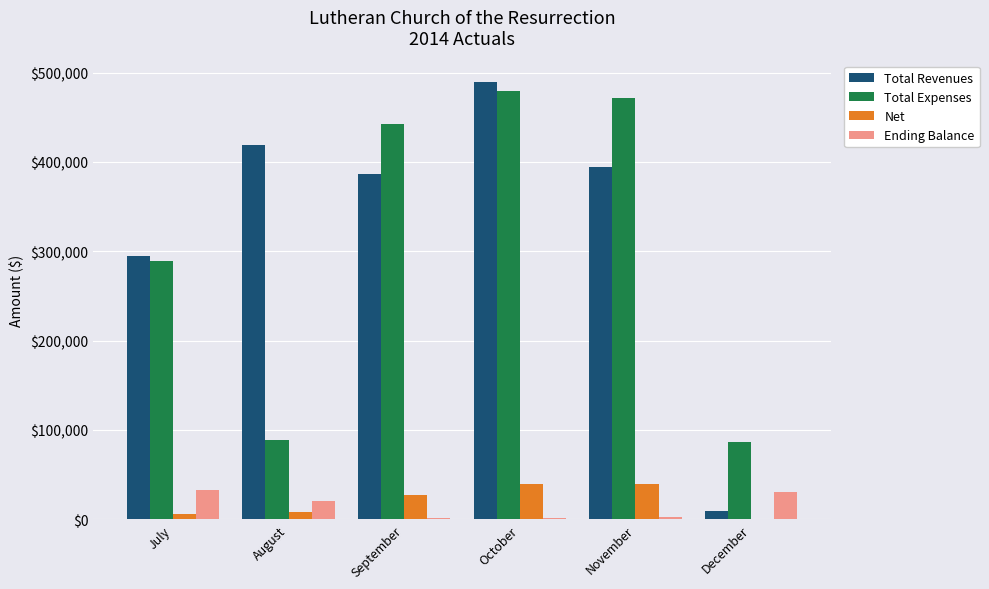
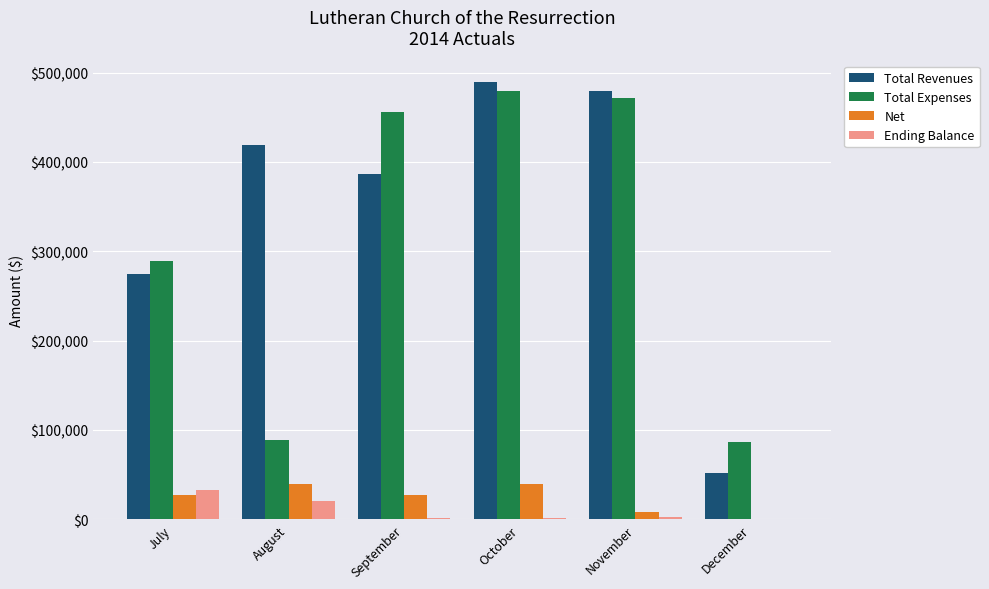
Total Revenues, July: $290,000 -> $270,000
Net, July: $10,000 -> $30,000
Net, August: $10,000 -> $40,000
Total Expenses, September: $440,000 -> $460,000
Total Revenues, November: $390,000 -> $480,000
Net, November: $40,000 -> $10,000
Total Revenues, December: $10,000 -> $50,000
Ending Balance, December: $30,000 -> $0
